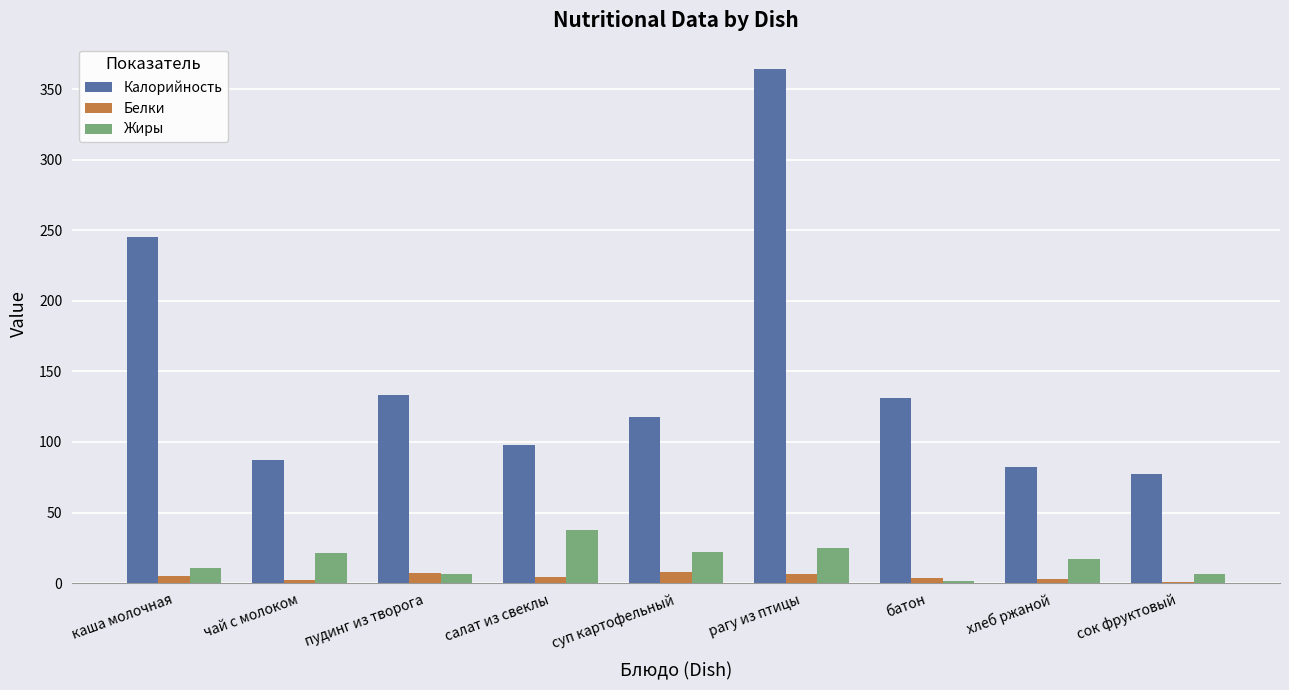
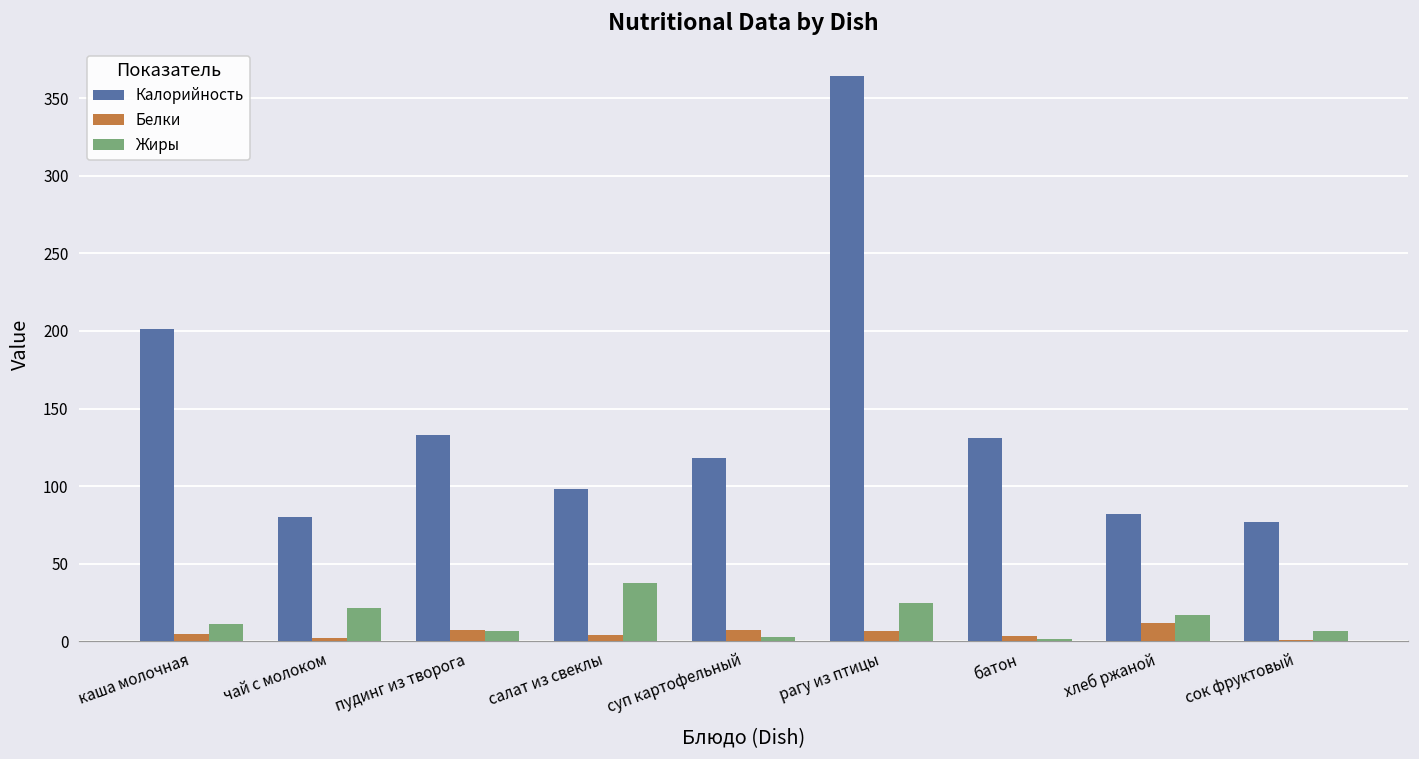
Калорийность, каша молочная: 245 -> 201
Калорийность, чай с молоком: 87 -> 80
Жиры, суп картофельный: 22 -> 3
Белки, хлеб ржаной: 3 -> 12
